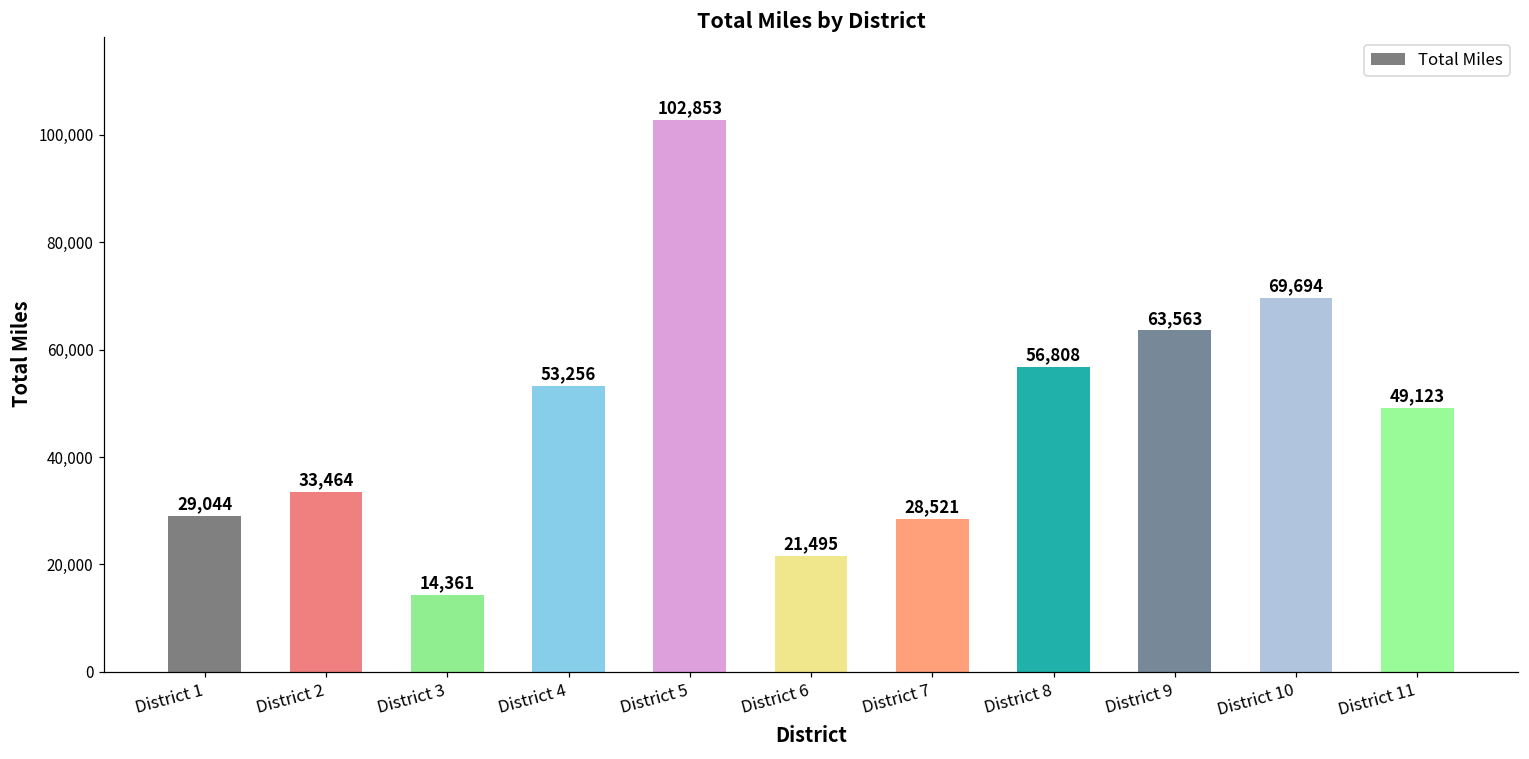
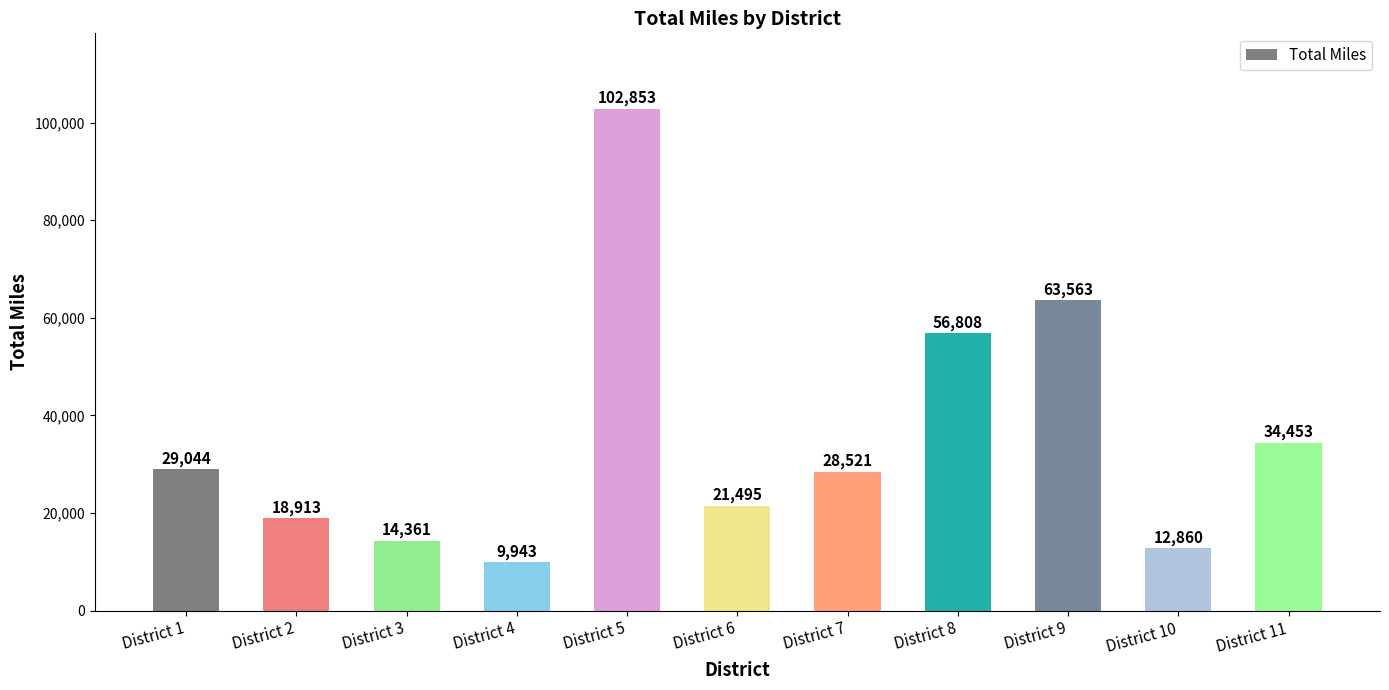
District 2: 33,464 -> 18,913
District 4: 53,256 -> 9,943
District 10: 69,694 -> 12,860
District 11: 49,123 -> 34,453
